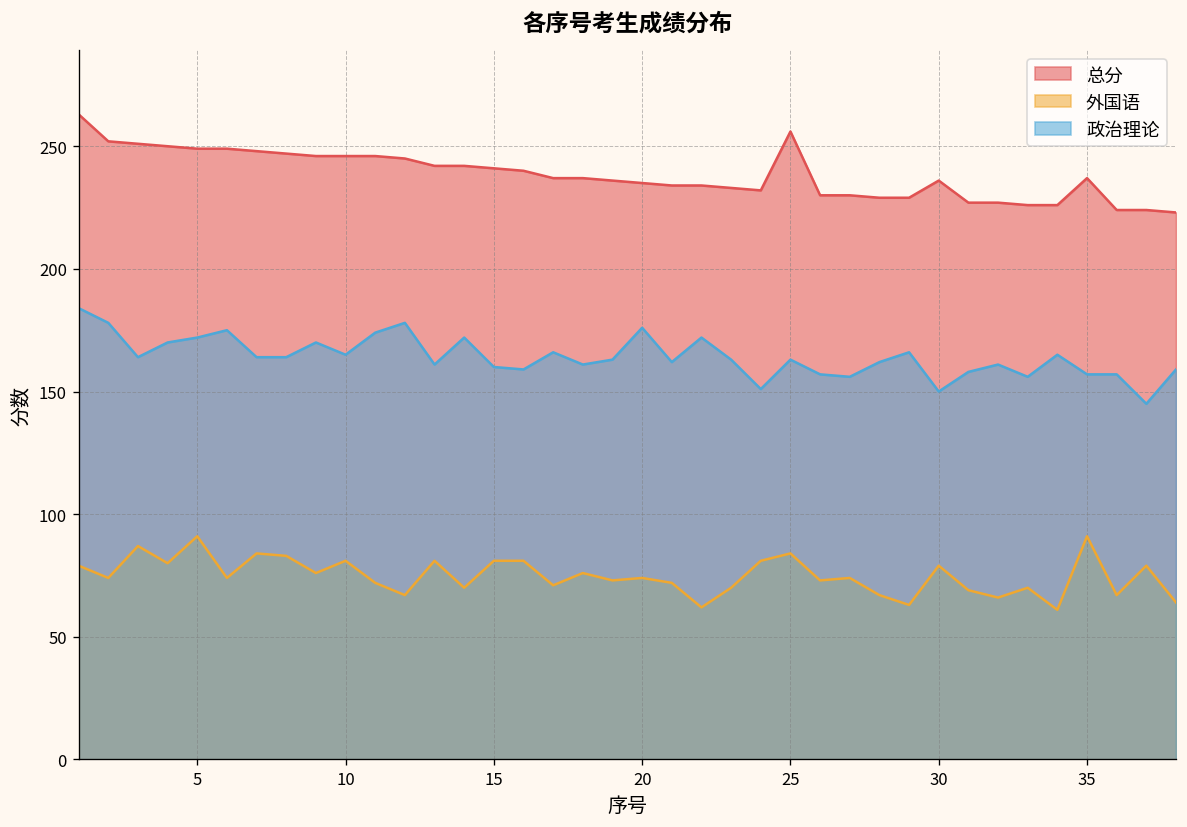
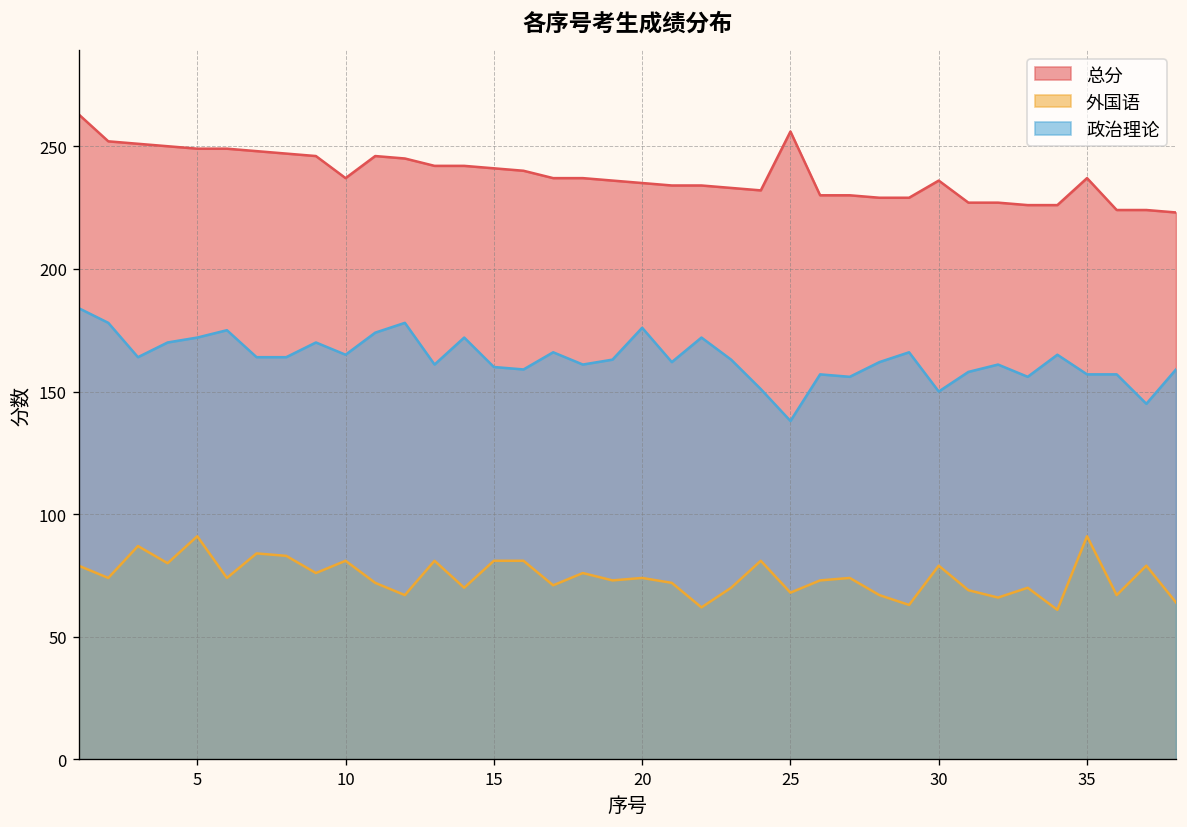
总分, 10: 246 -> 237
外国语, 25: 84 -> 68
政治理论, 25: 163 -> 138
